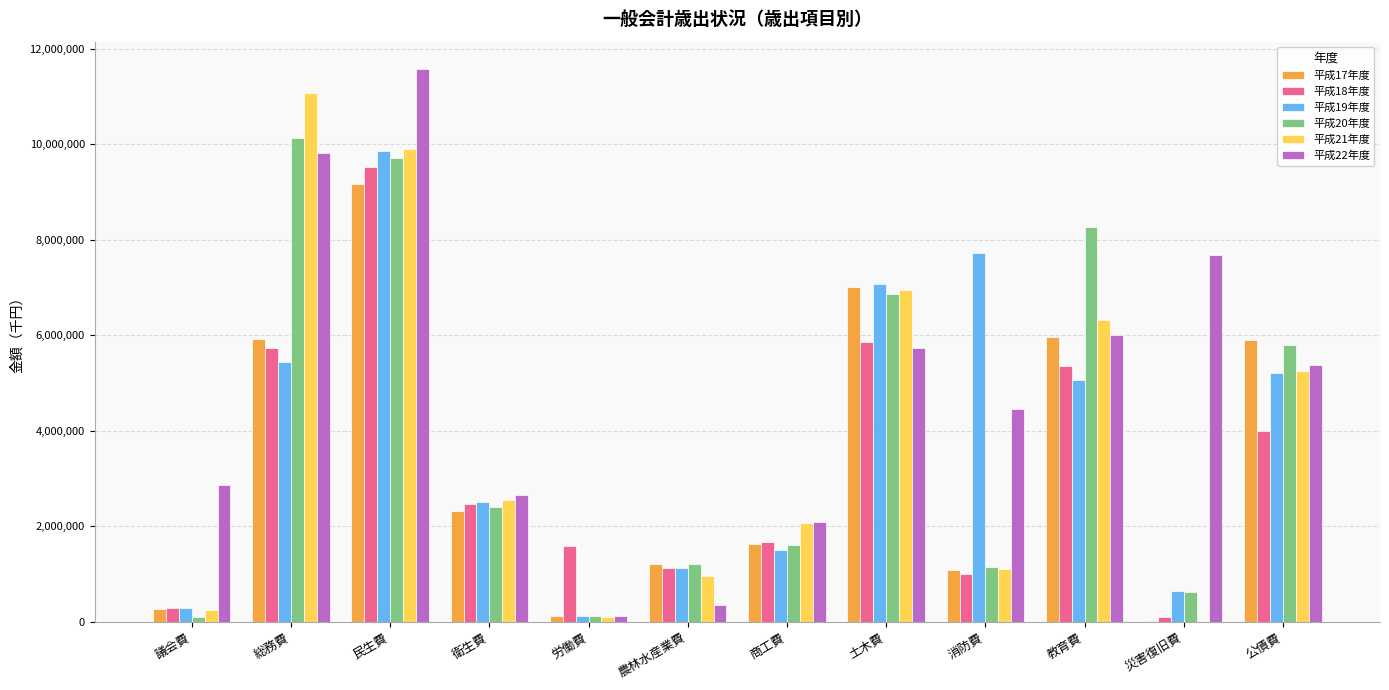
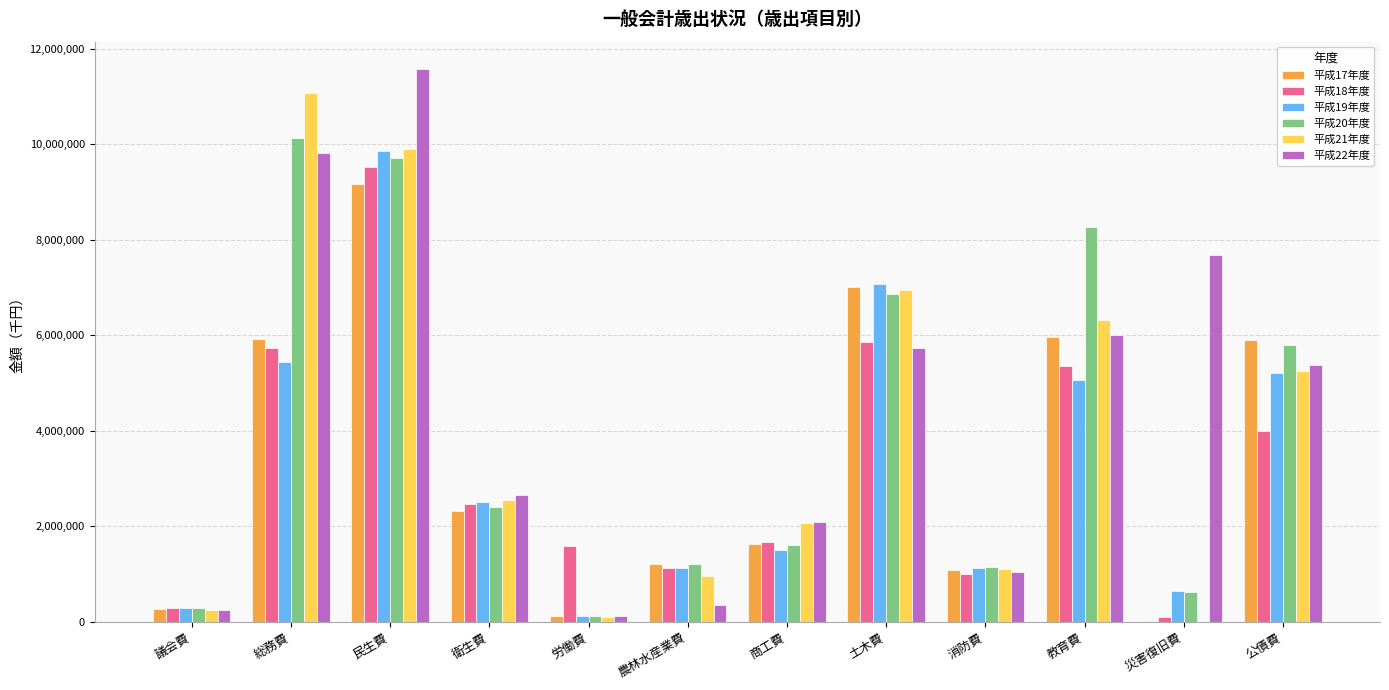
平成20年度, 議会費: 100,000 -> 300,000
平成22年度, 議会費: 2,900,000 -> 200,000
平成19年度, 消防費: 7,700,000 -> 1,100,000
平成22年度, 消防費: 4,500,000 -> 1,000,000
